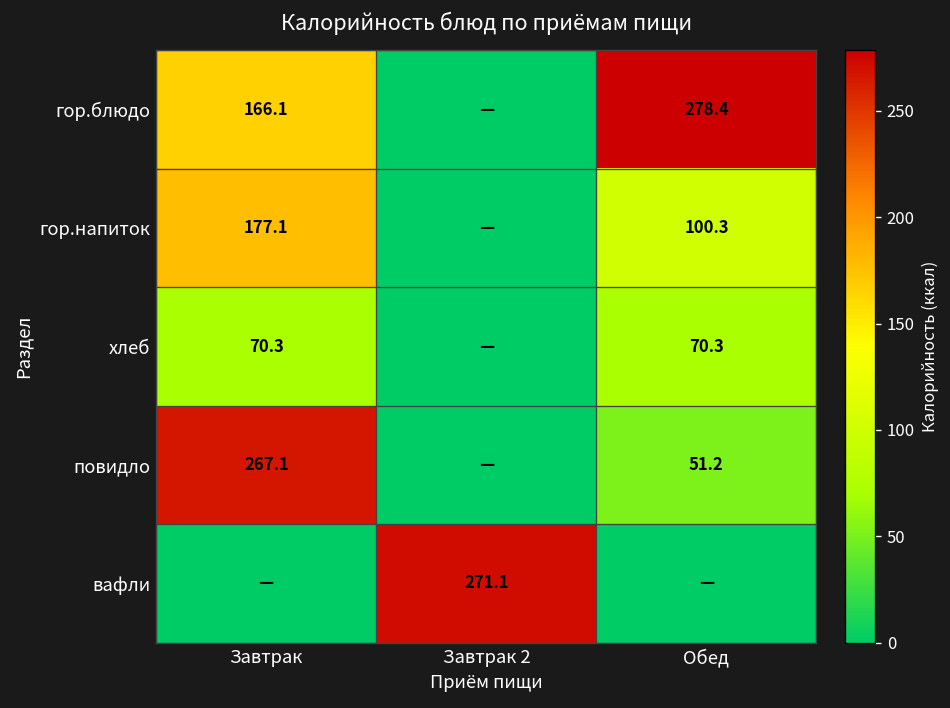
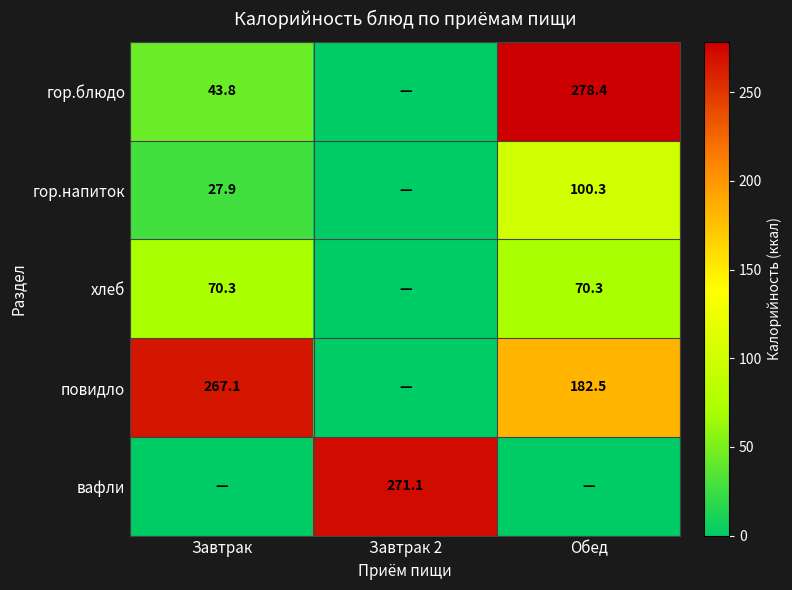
гор.блюдо, Завтрак: 166.1 -> 43.8
гор.напиток, Завтрак: 177.1 -> 27.9
повидло, Обед: 51.2 -> 182.5
